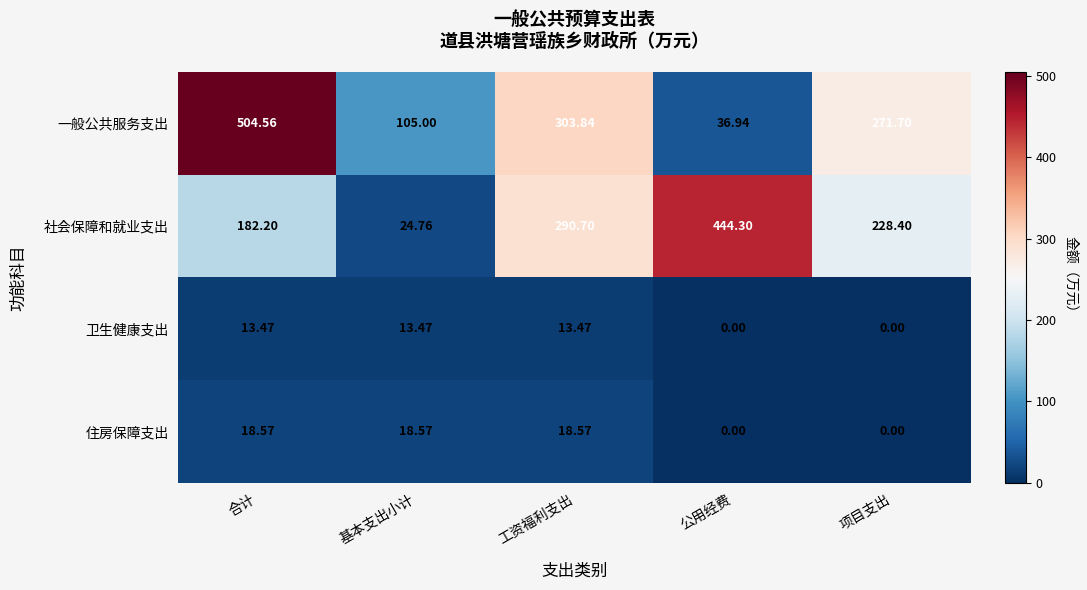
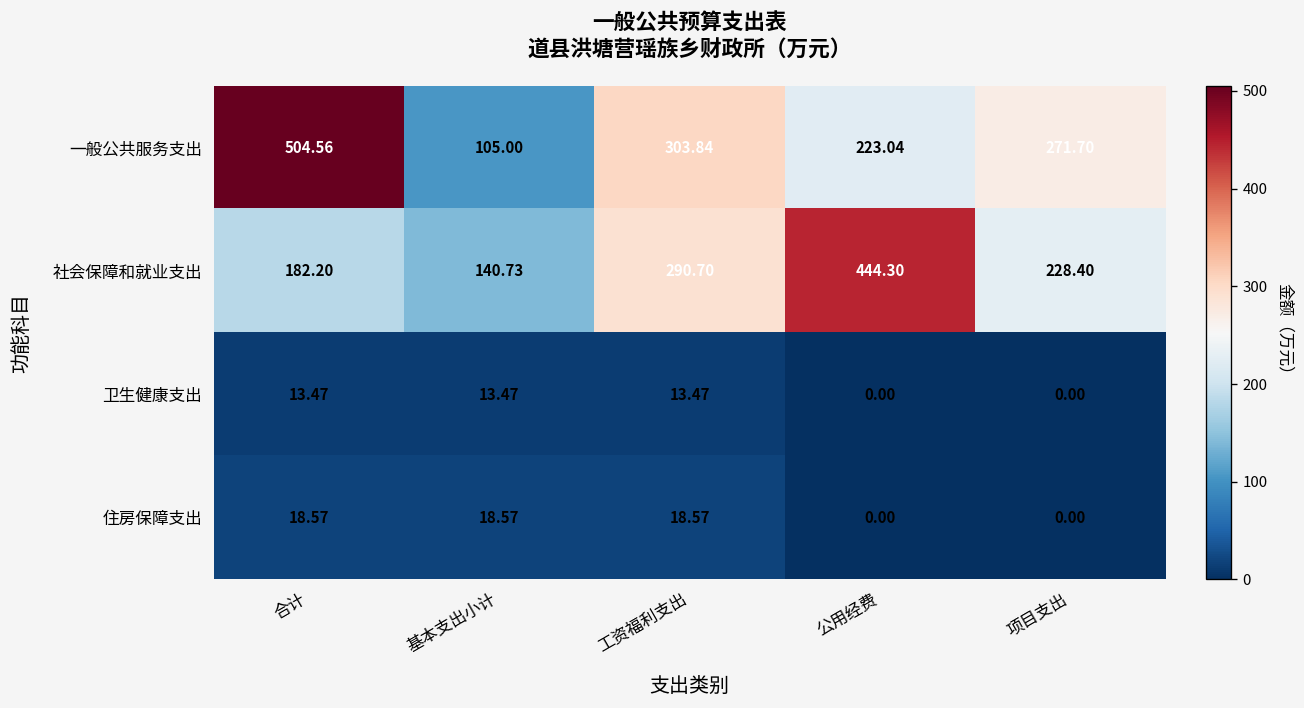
一般公共服务支出, 公用经费: 36.94 -> 223.04
社会保障和就业支出, 基本支出小计: 24.76 -> 140.73
